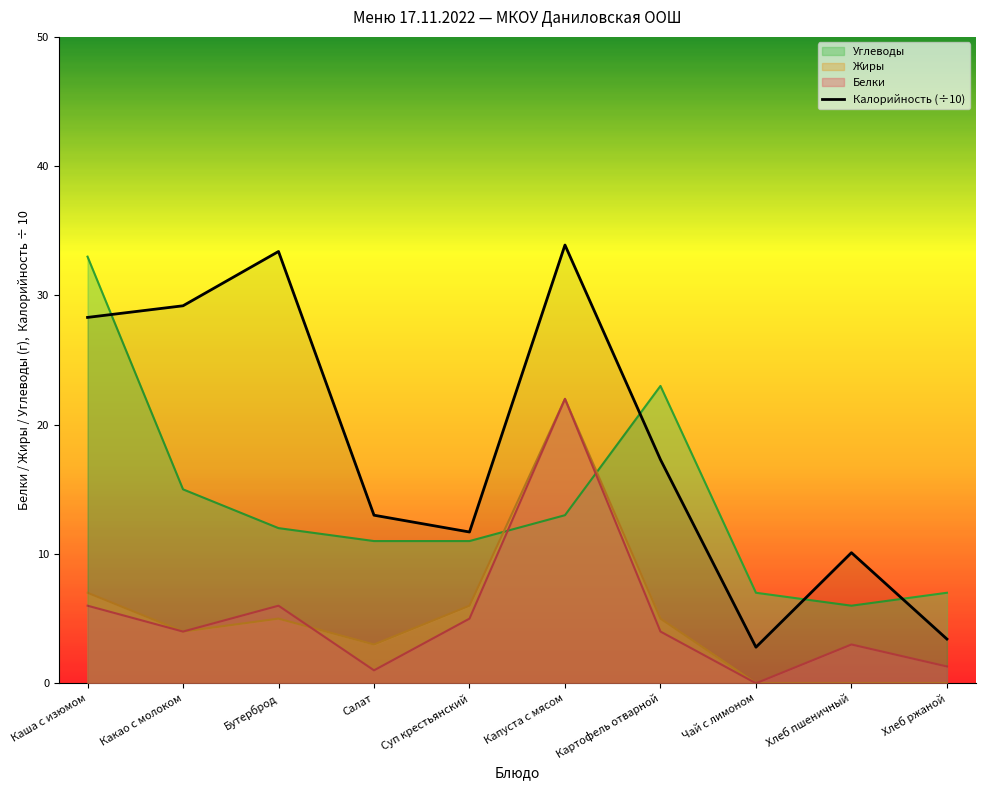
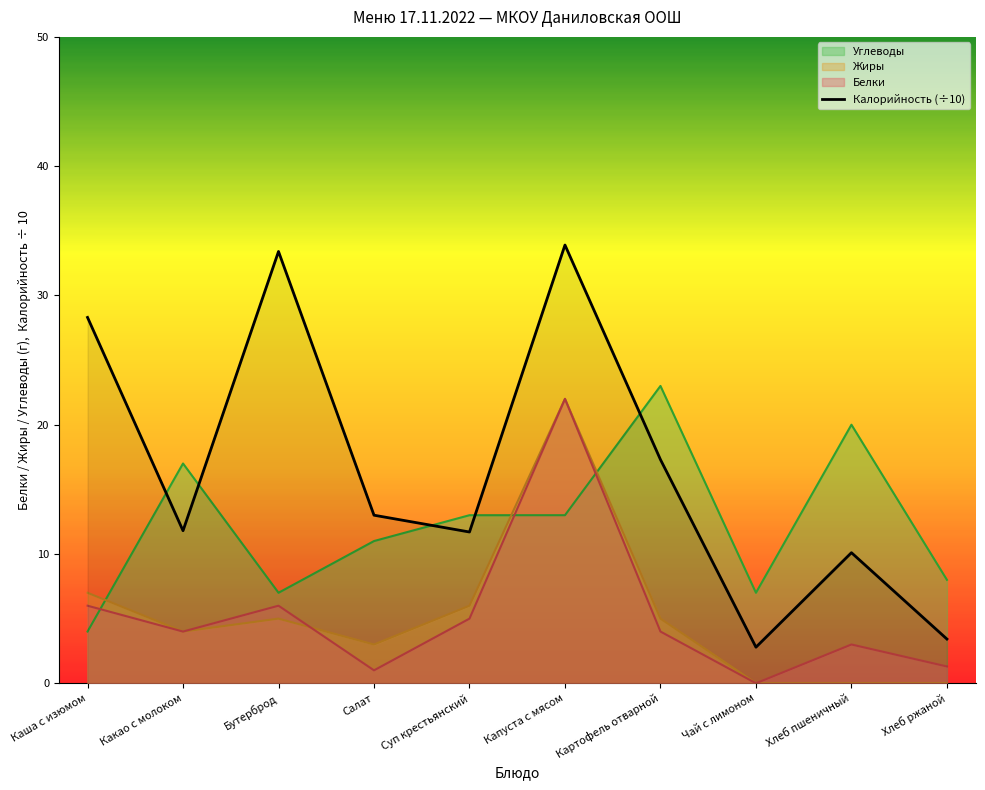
Углеводы, Каша с изюмом: 33 -> 4
Углеводы, Какао с молоком: 15 -> 17
Калорийность (÷10), Какао с молоком: 29.2 -> 11.8
Углеводы, Бутерброд: 12 -> 7
Углеводы, Суп крестьянский: 11 -> 13
Углеводы, Хлеб пшеничный: 6 -> 20
Углеводы, Хлеб ржаной: 7 -> 8
